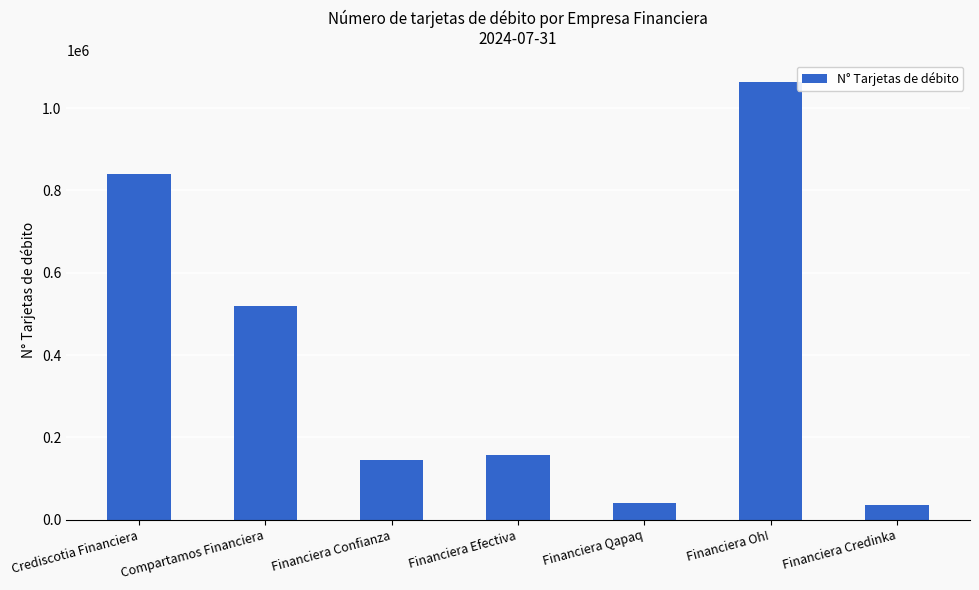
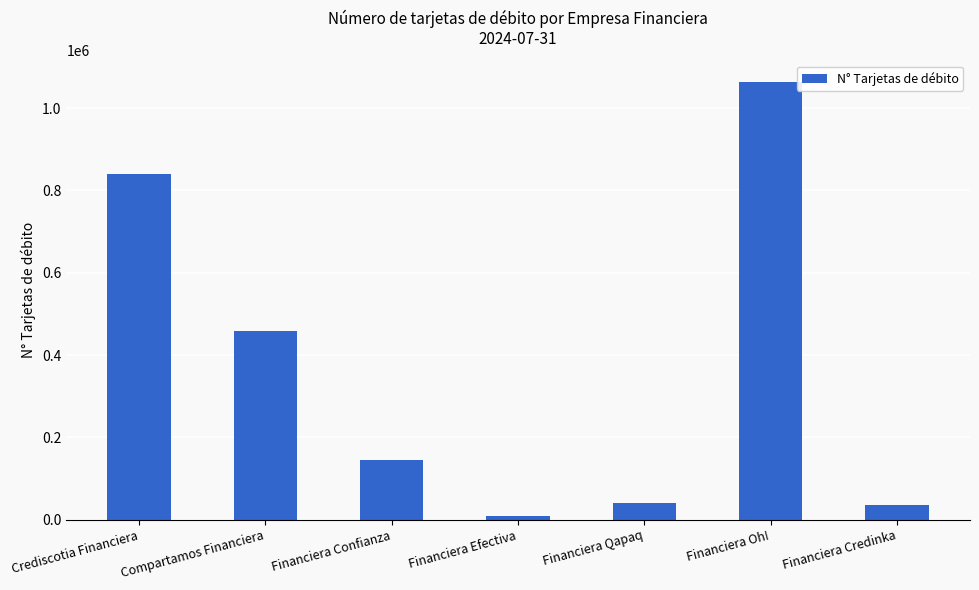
Compartamos Financiera: 520000 -> 460000
Financiera Efectiva: 160000 -> 10000
